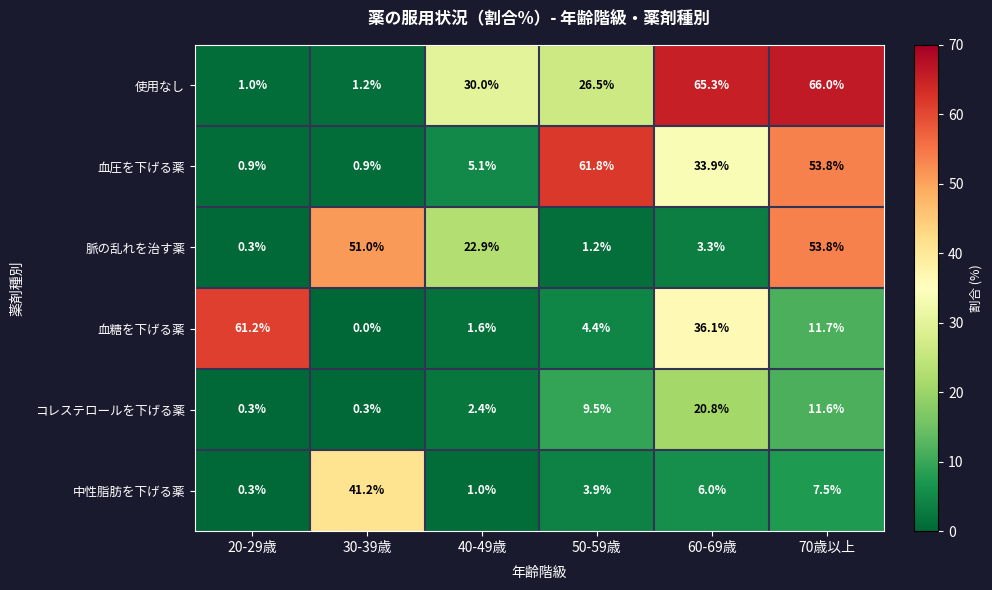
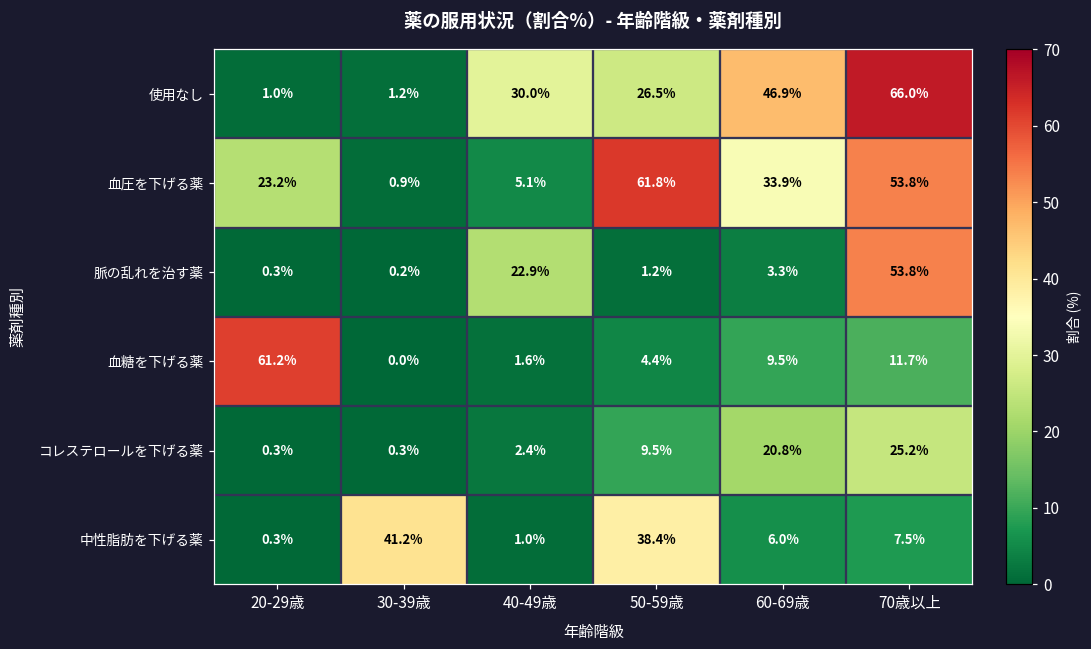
使用なし, 60-69歳: 65.3% -> 46.9%
血圧を下げる薬, 20-29歳: 0.9% -> 23.2%
脈の乱れを治す薬, 30-39歳: 51.0% -> 0.2%
血糖を下げる薬, 60-69歳: 36.1% -> 9.5%
コレステロールを下げる薬, 70歳以上: 11.6% -> 25.2%
中性脂肪を下げる薬, 50-59歳: 3.9% -> 38.4%
